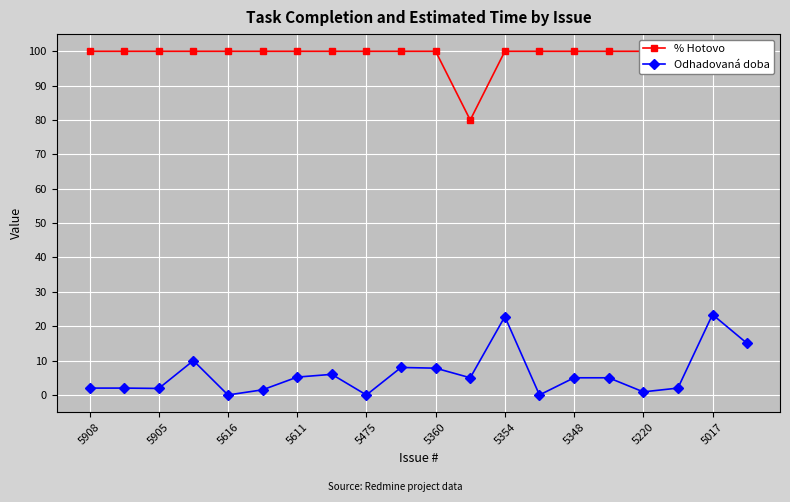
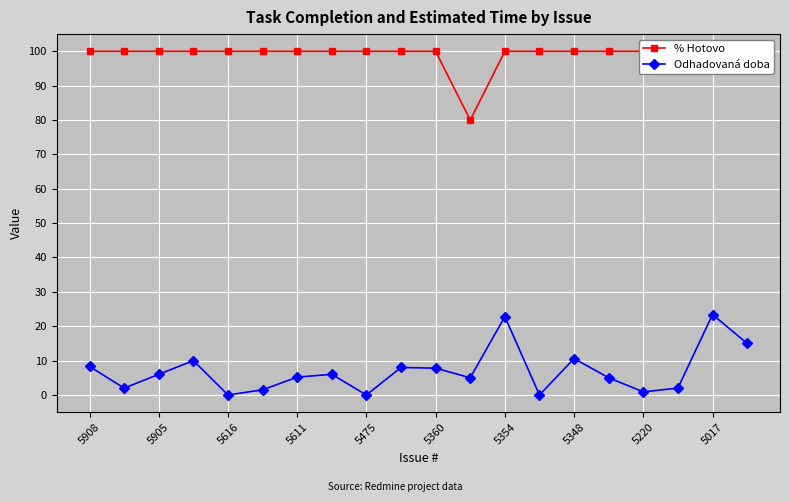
Odhadovaná doba, 5908: 2 -> 8
Odhadovaná doba, 5905: 2 -> 6
Odhadovaná doba, 5348: 5 -> 11
